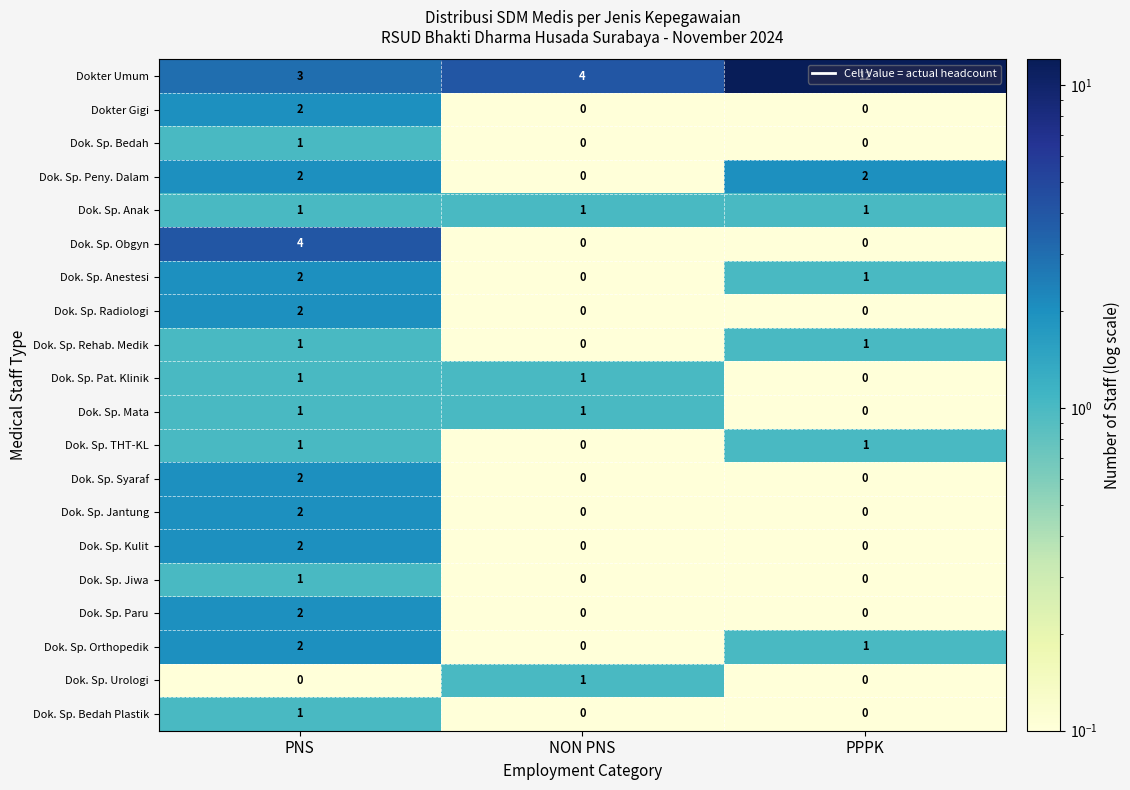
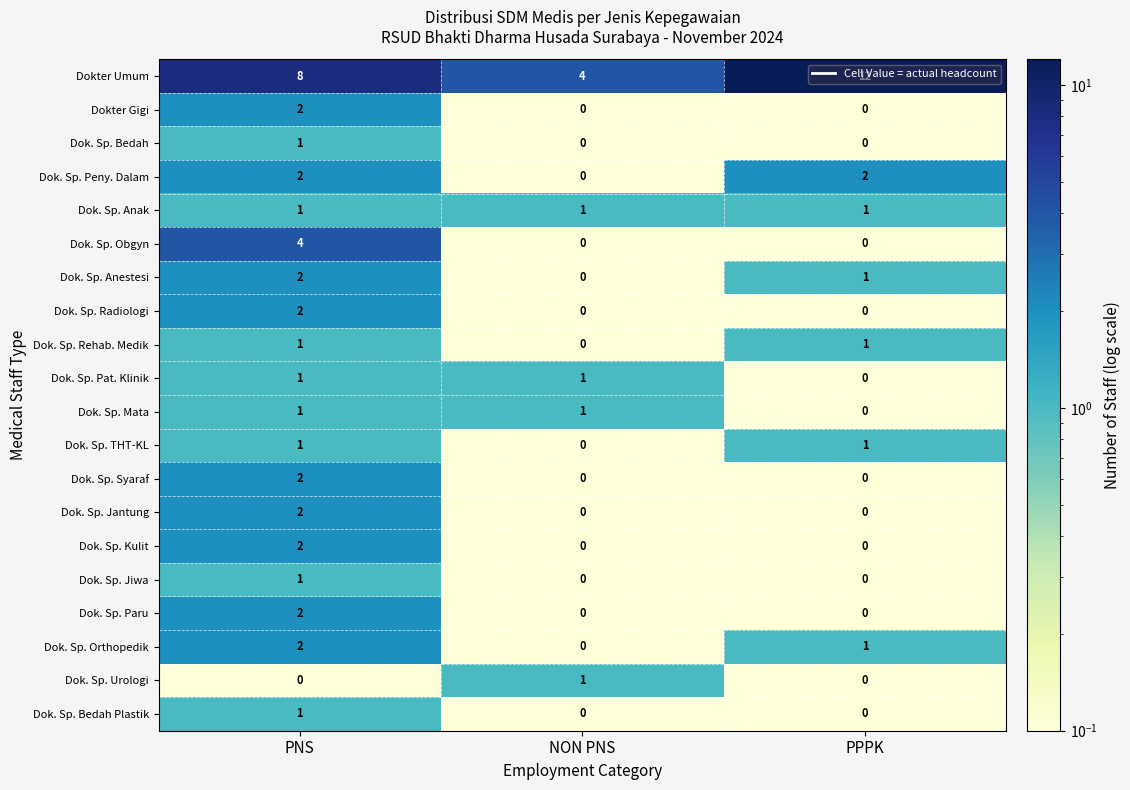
Dokter Umum, PNS: 3 -> 8
